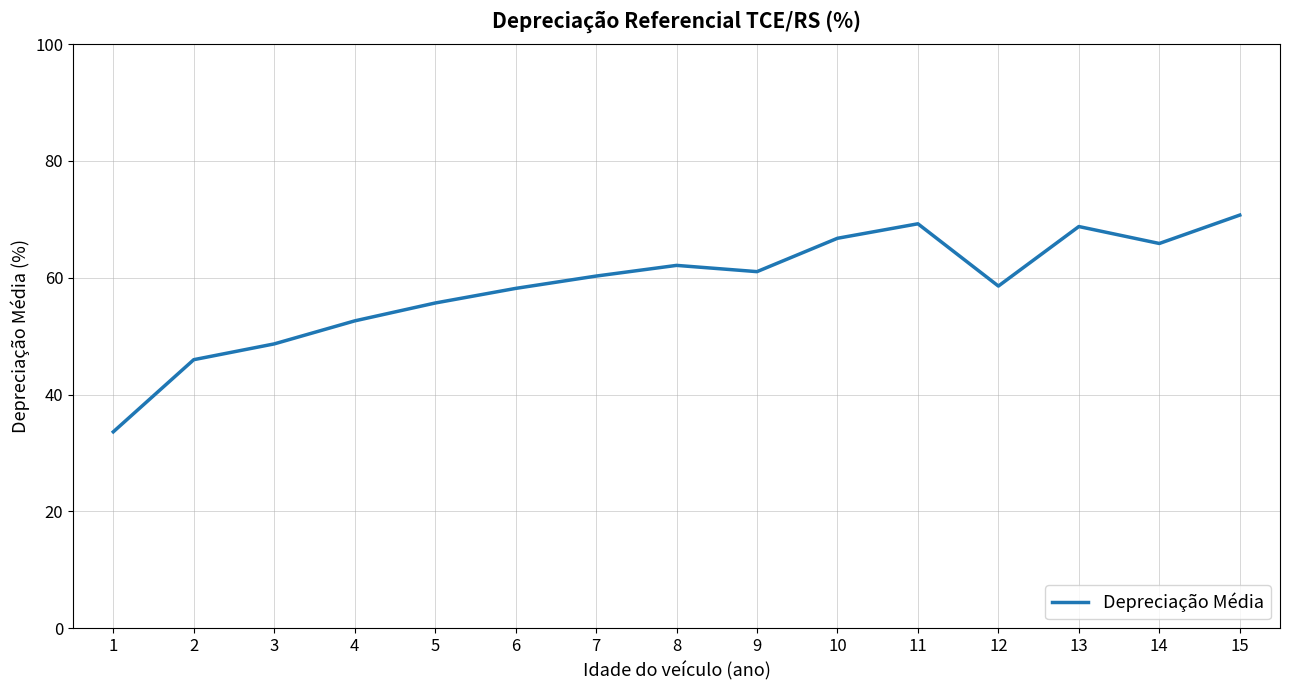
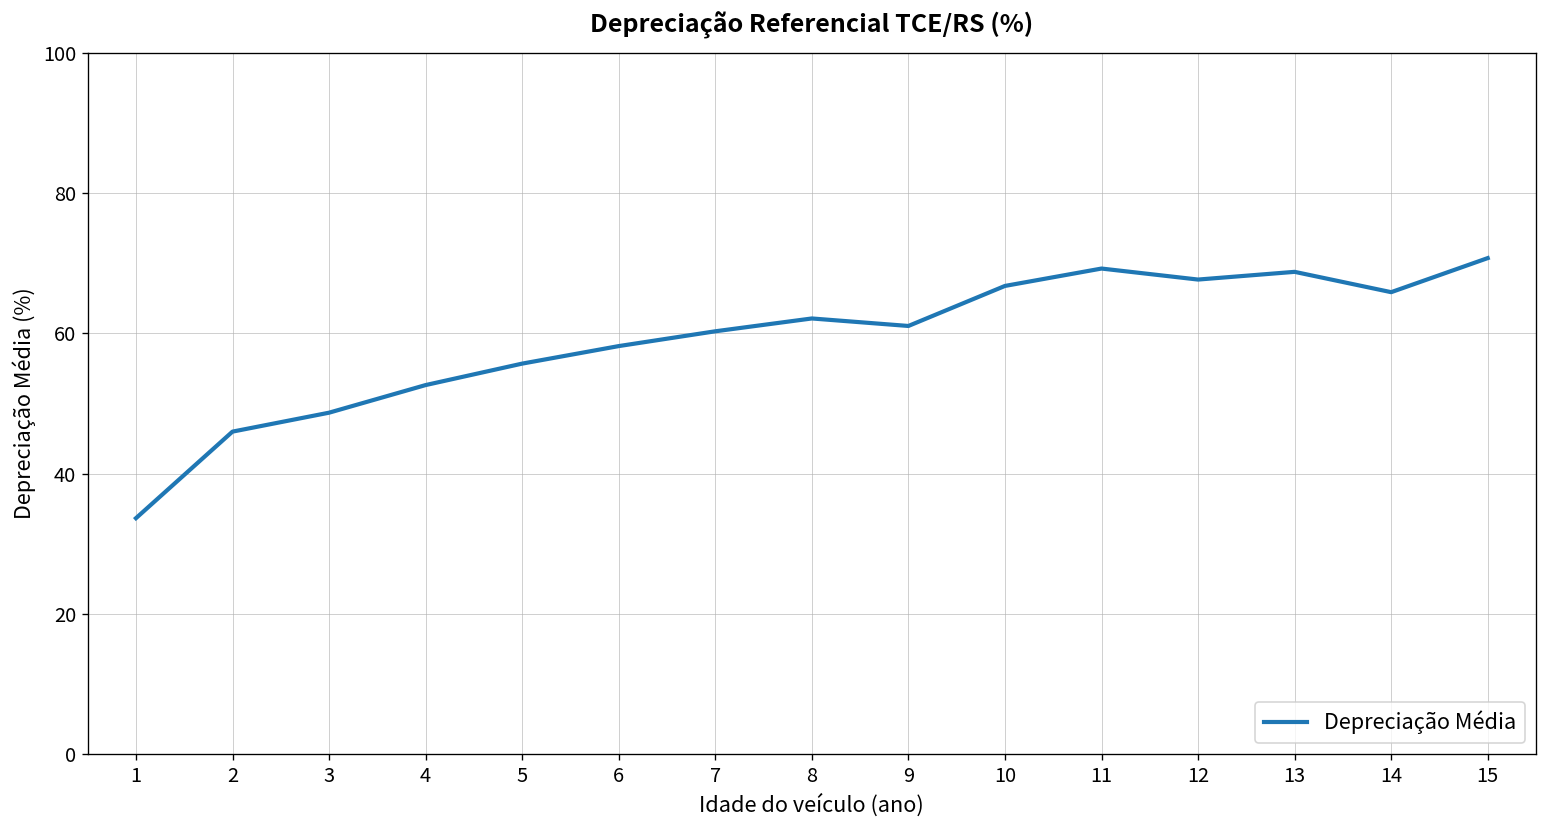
12: 59 -> 68
